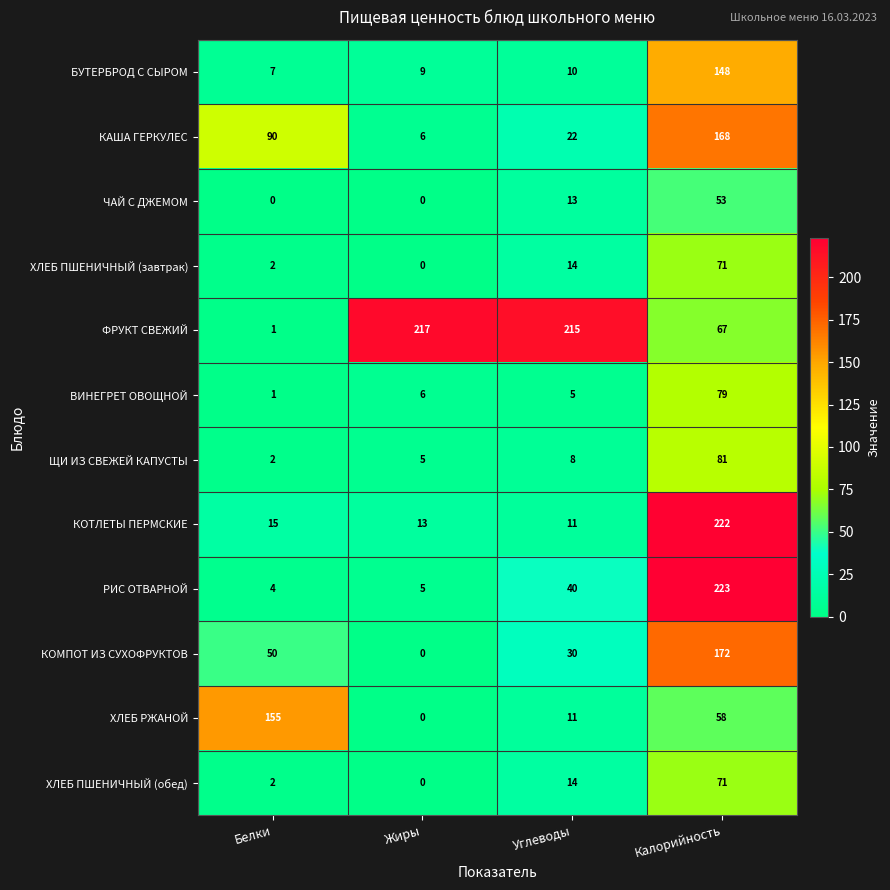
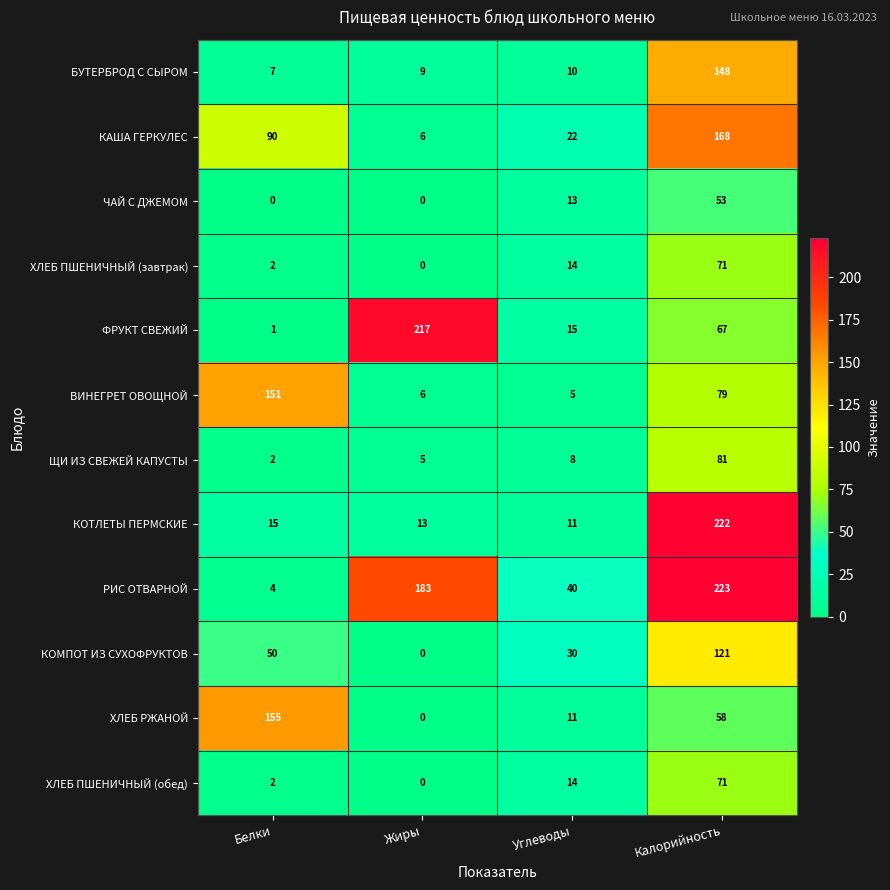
ФРУКТ СВЕЖИЙ, Углеводы: 215 -> 15
ВИНЕГРЕТ ОВОЩНОЙ, Белки: 1 -> 151
РИС ОТВАРНОЙ, Жиры: 5 -> 183
КОМПОТ ИЗ СУХОФРУКТОВ, Калорийность: 172 -> 121
